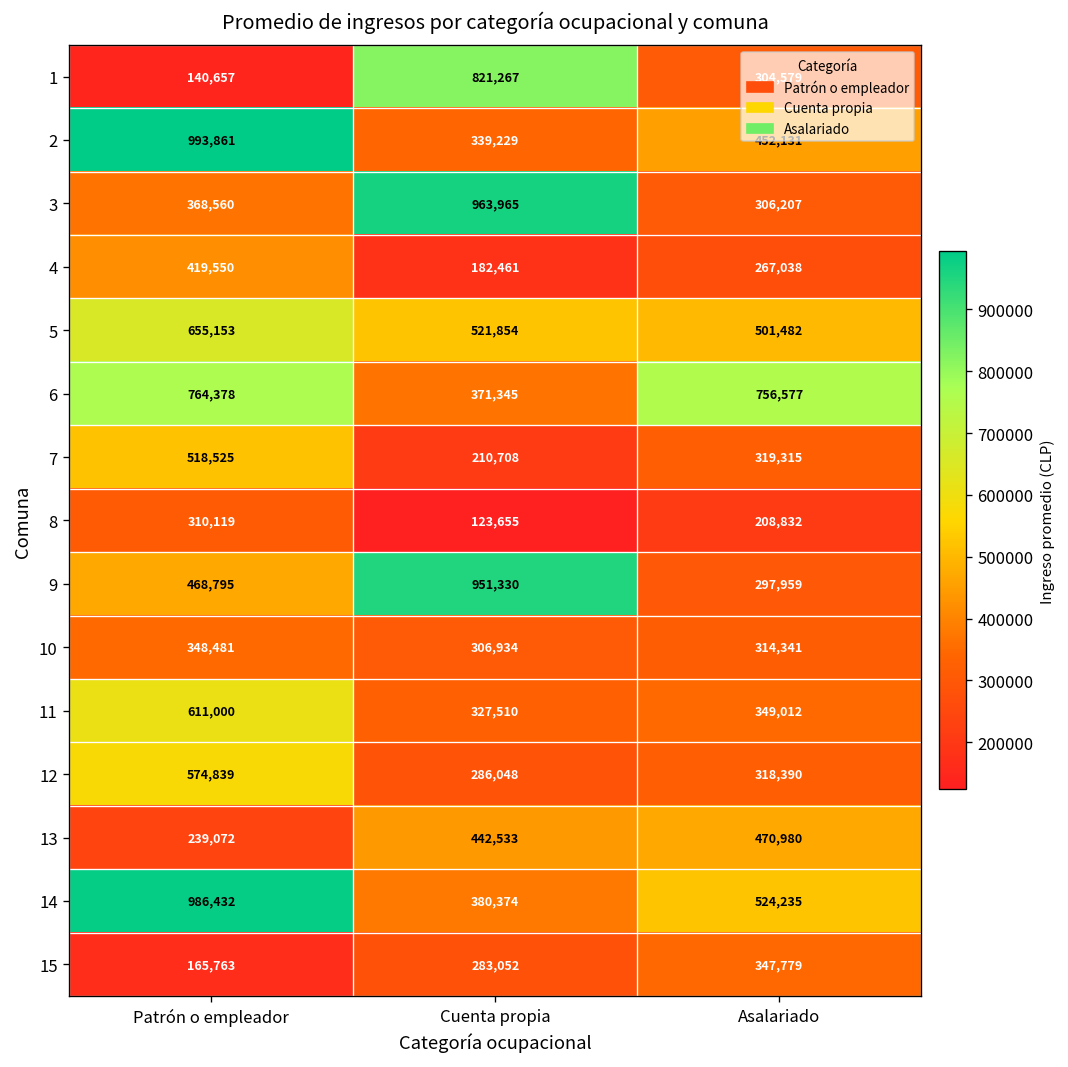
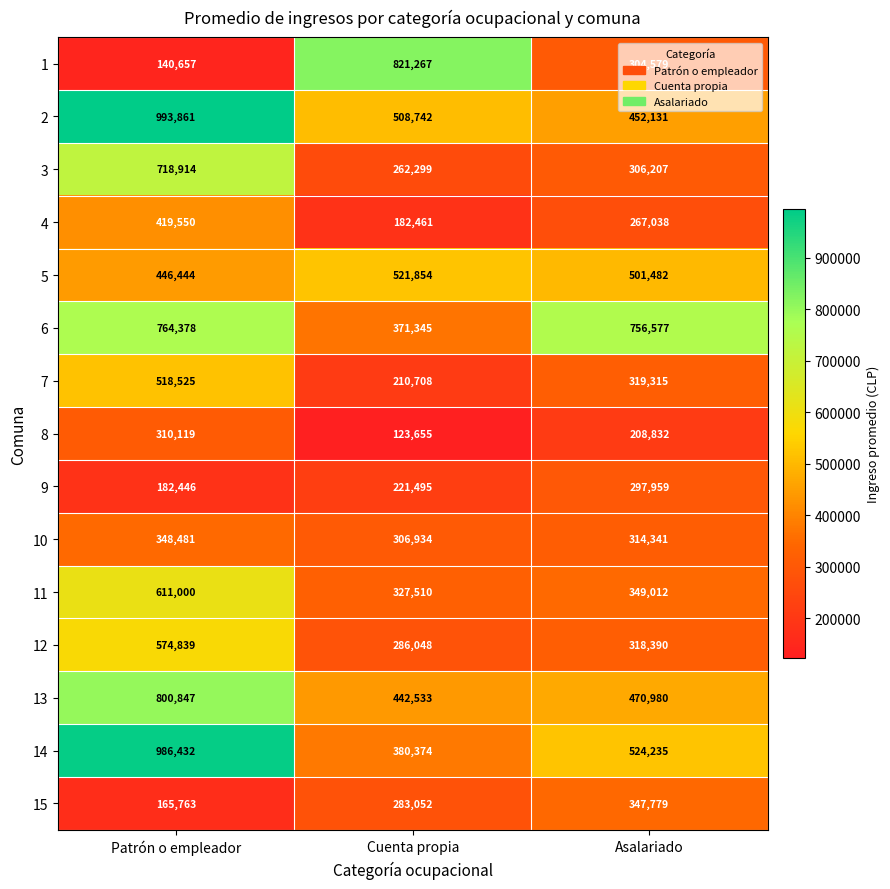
2, Cuenta propia: 339,229 -> 508,742
3, Patrón o empleador: 368,560 -> 718,914
3, Cuenta propia: 963,965 -> 262,299
5, Patrón o empleador: 655,153 -> 446,444
9, Patrón o empleador: 468,795 -> 182,446
9, Cuenta propia: 951,330 -> 221,495
13, Patrón o empleador: 239,072 -> 800,847
